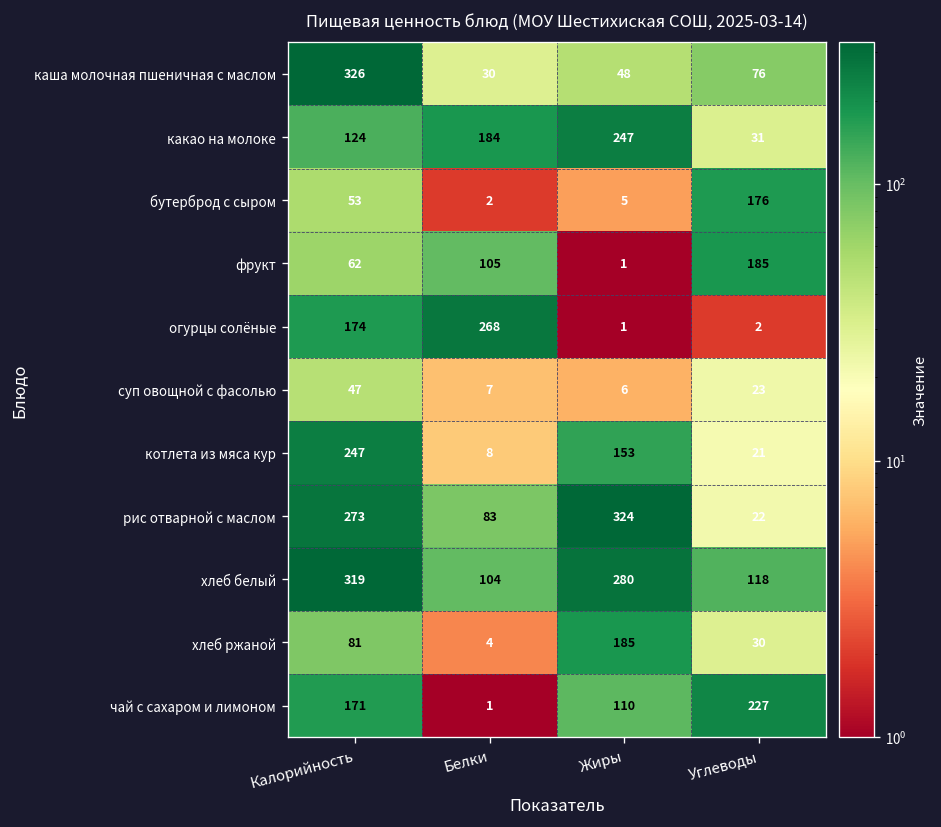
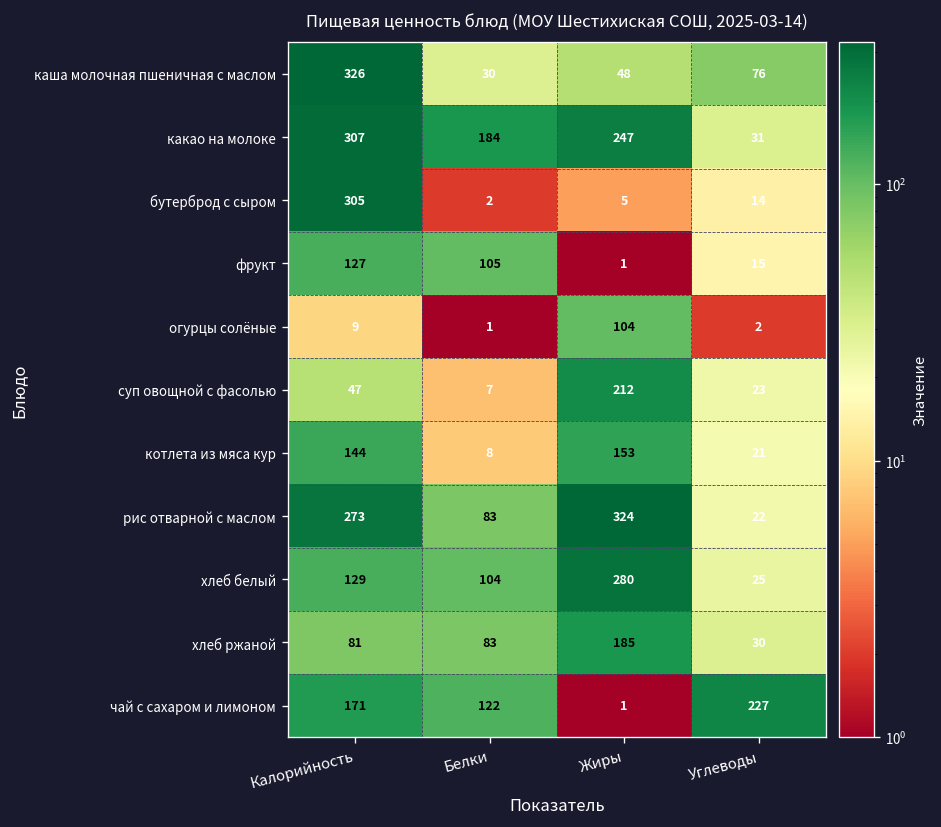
какао на молоке, Калорийность: 124 -> 307
бутерброд с сыром, Калорийность: 53 -> 305
бутерброд с сыром, Углеводы: 176 -> 14
фрукт, Калорийность: 62 -> 127
фрукт, Углеводы: 185 -> 15
огурцы солёные, Калорийность: 174 -> 9
огурцы солёные, Белки: 268 -> 1
огурцы солёные, Жиры: 1 -> 104
суп овощной с фасолью, Жиры: 6 -> 212
котлета из мяса кур, Калорийность: 247 -> 144
хлеб белый, Калорийность: 319 -> 129
хлеб белый, Углеводы: 118 -> 25
хлеб ржаной, Белки: 4 -> 83
чай с сахаром и лимоном, Белки: 1 -> 122
чай с сахаром и лимоном, Жиры: 110 -> 1
